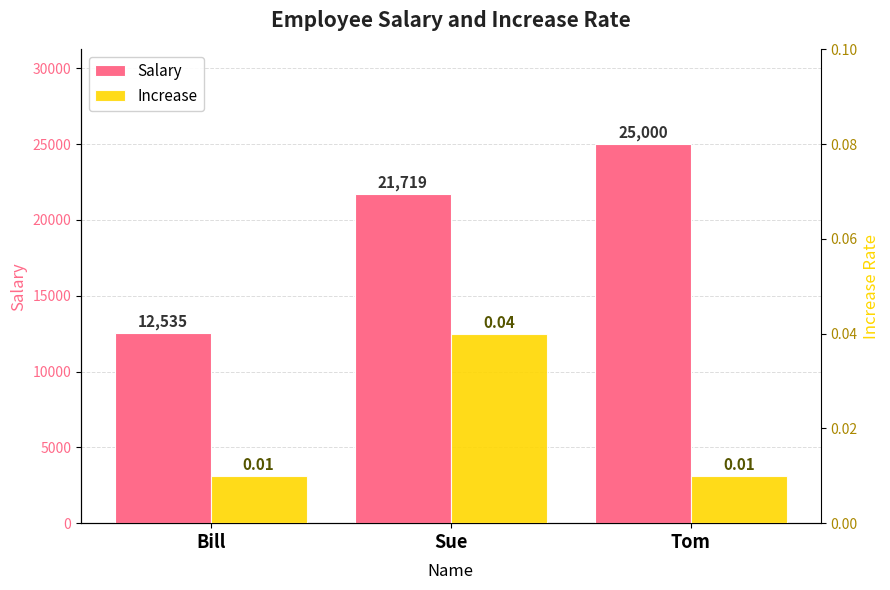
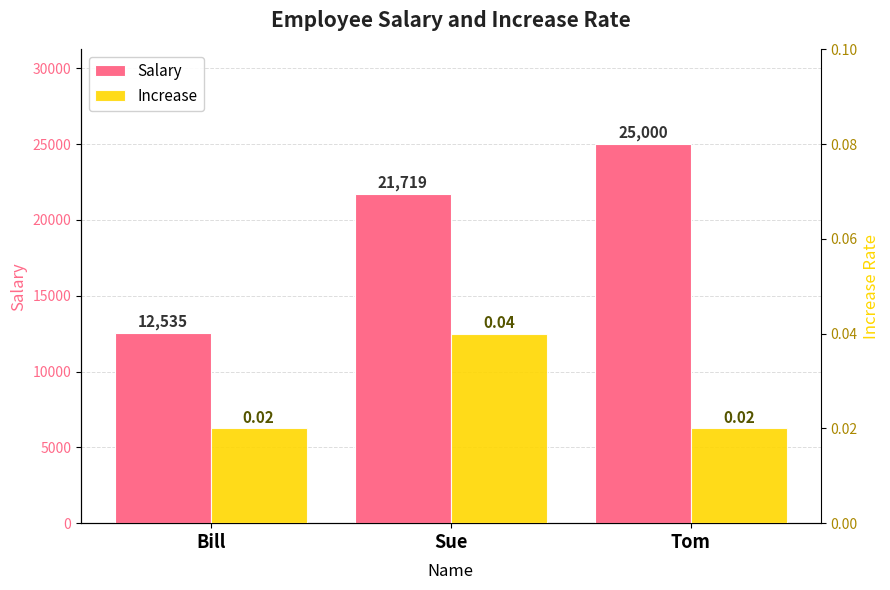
Increase, Bill: 0.01 -> 0.02
Increase, Tom: 0.01 -> 0.02
